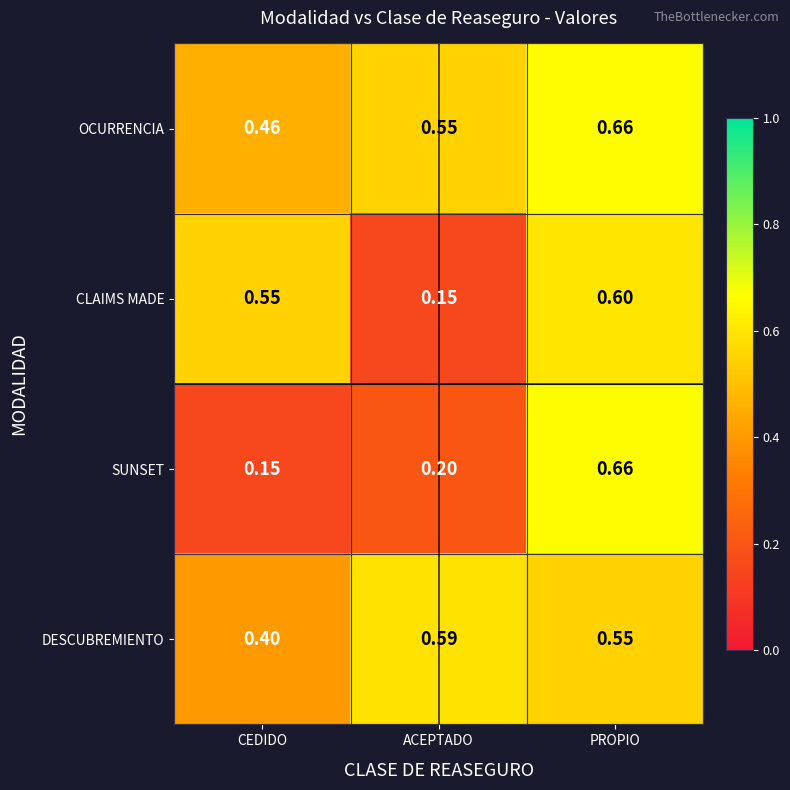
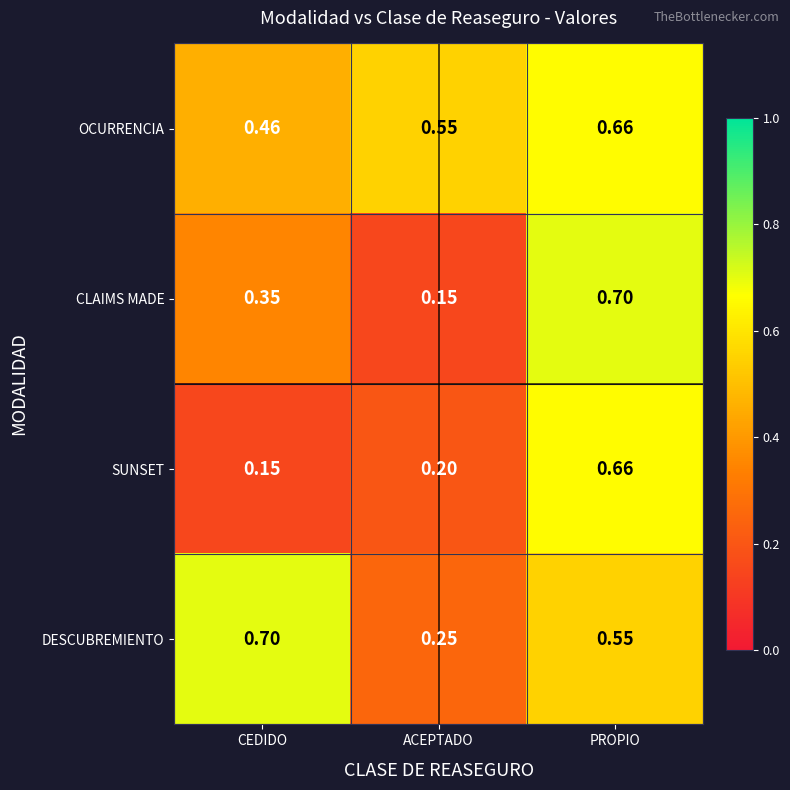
CLAIMS MADE, CEDIDO: 0.55 -> 0.35
CLAIMS MADE, PROPIO: 0.60 -> 0.70
DESCUBREMIENTO, CEDIDO: 0.40 -> 0.70
DESCUBREMIENTO, ACEPTADO: 0.59 -> 0.25
